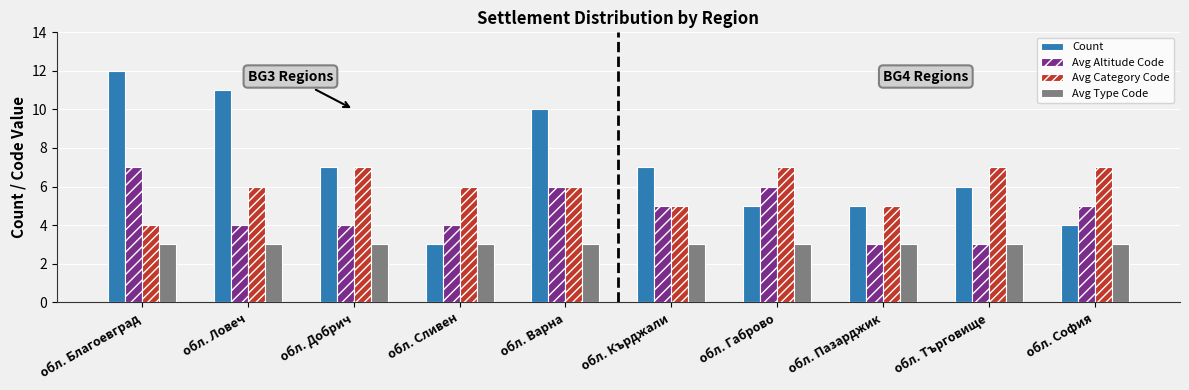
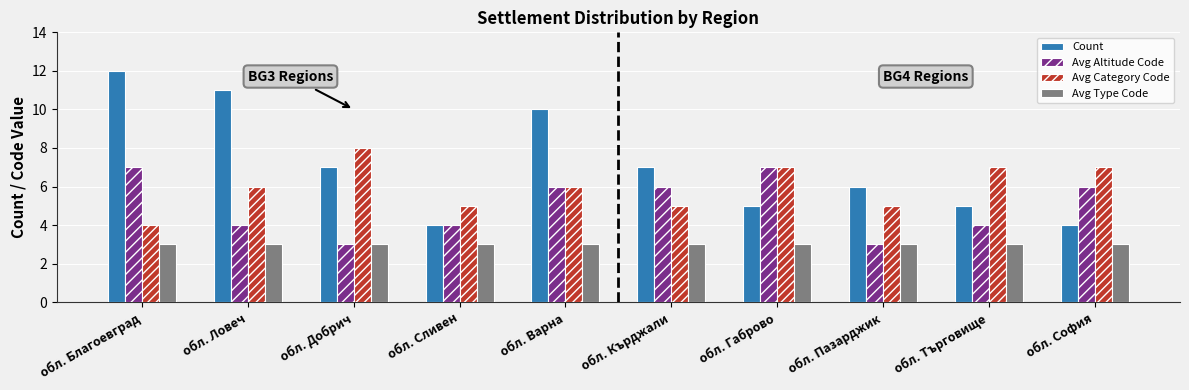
Avg Altitude Code, обл. Добрич: 4 -> 3
Avg Category Code, обл. Добрич: 7 -> 8
Count, обл. Сливен: 3 -> 4
Avg Category Code, обл. Сливен: 6 -> 5
Avg Altitude Code, обл. Кърджали: 5 -> 6
Avg Altitude Code, обл. Габрово: 6 -> 7
Count, обл. Пазарджик: 5 -> 6
Count, обл. Търговище: 6 -> 5
Avg Altitude Code, обл. Търговище: 3 -> 4
Avg Altitude Code, обл. София: 5 -> 6
